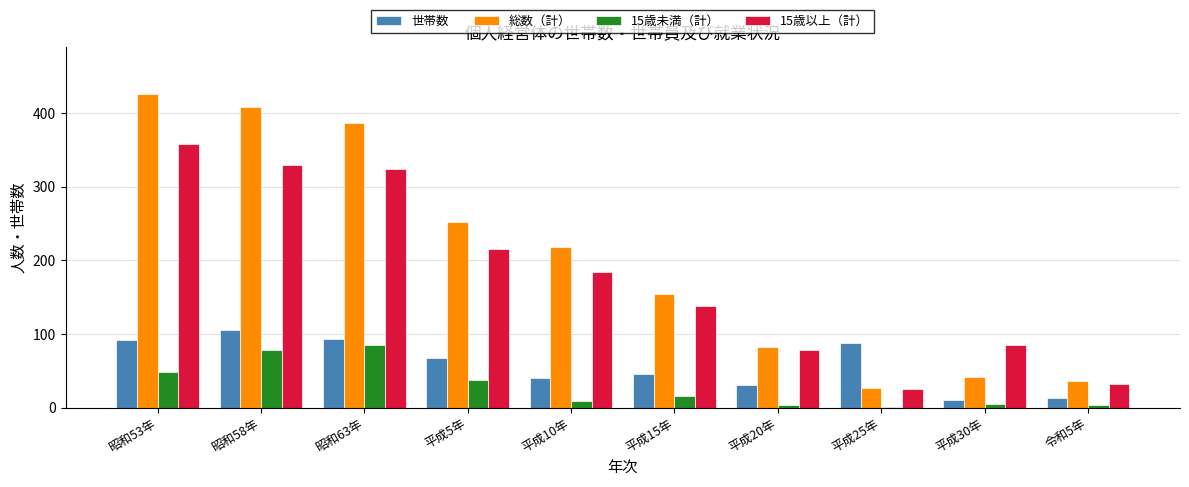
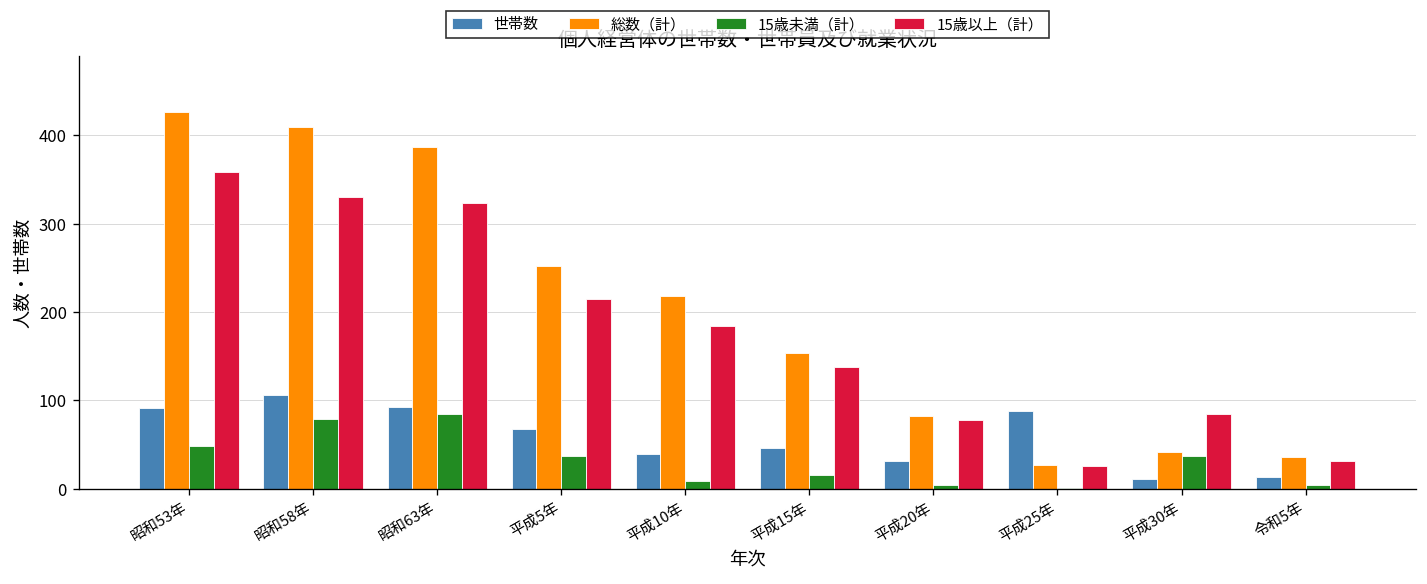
15歳未満（計）, 平成30年: 10 -> 40
